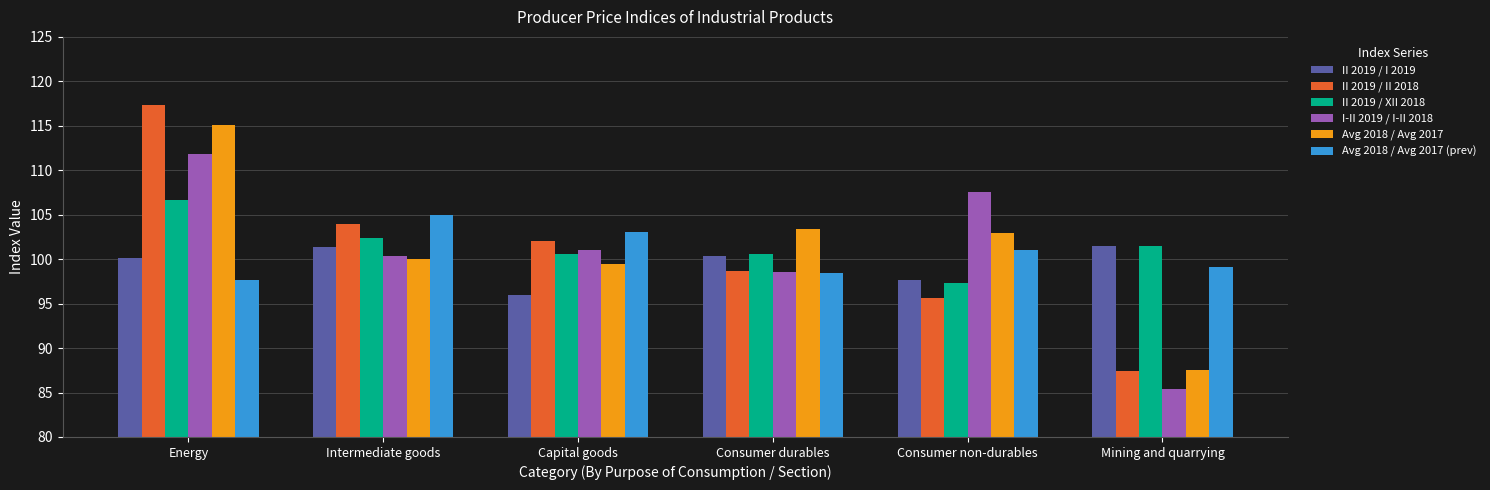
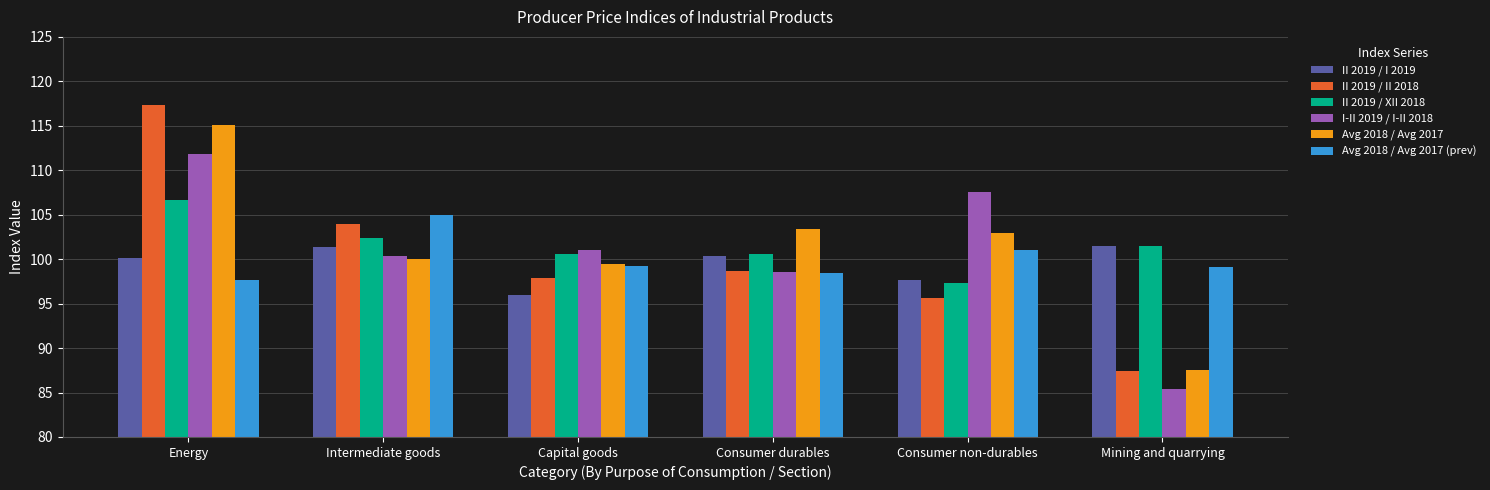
II 2019 / II 2018, Capital goods: 102 -> 98
Avg 2018 / Avg 2017 (prev), Capital goods: 103 -> 99
